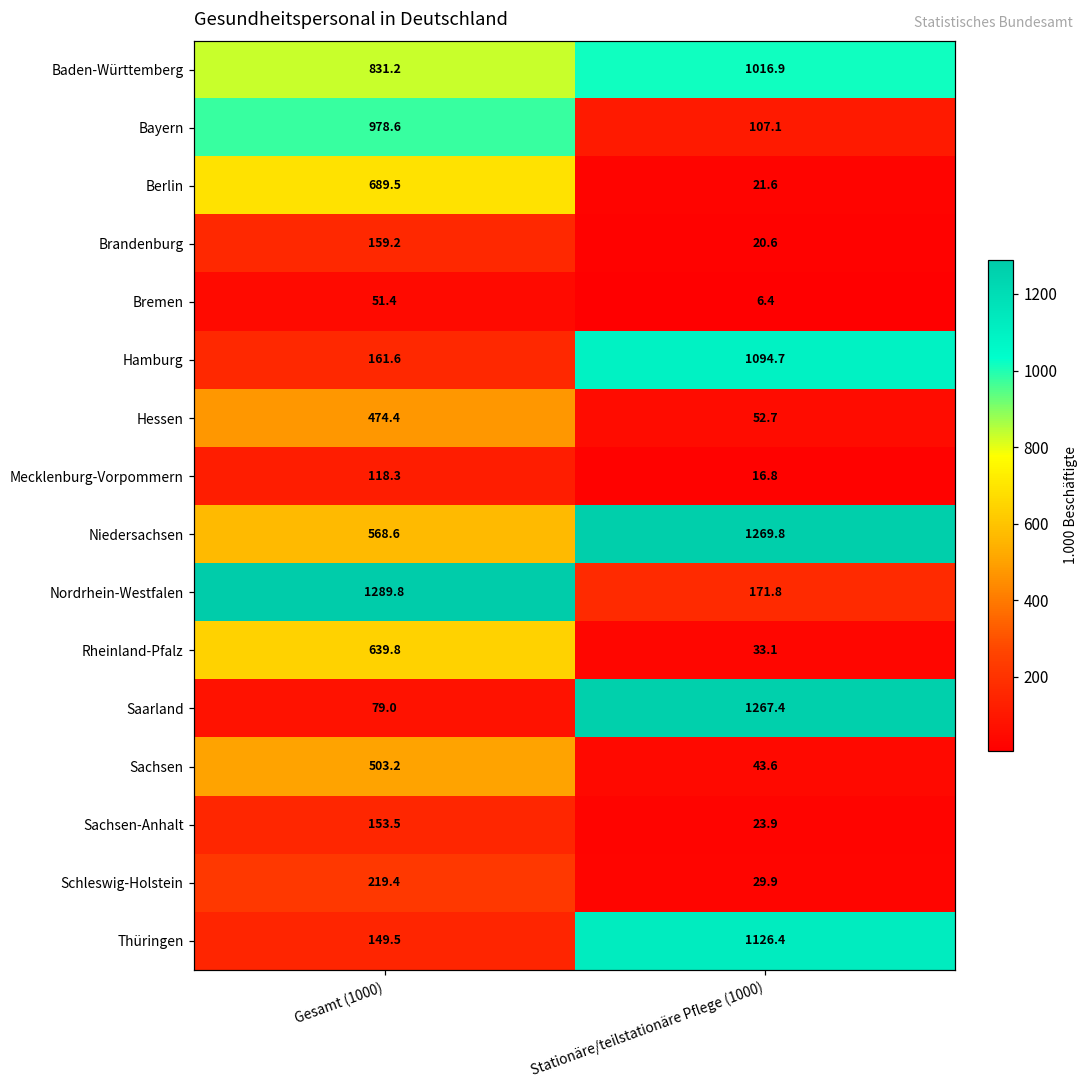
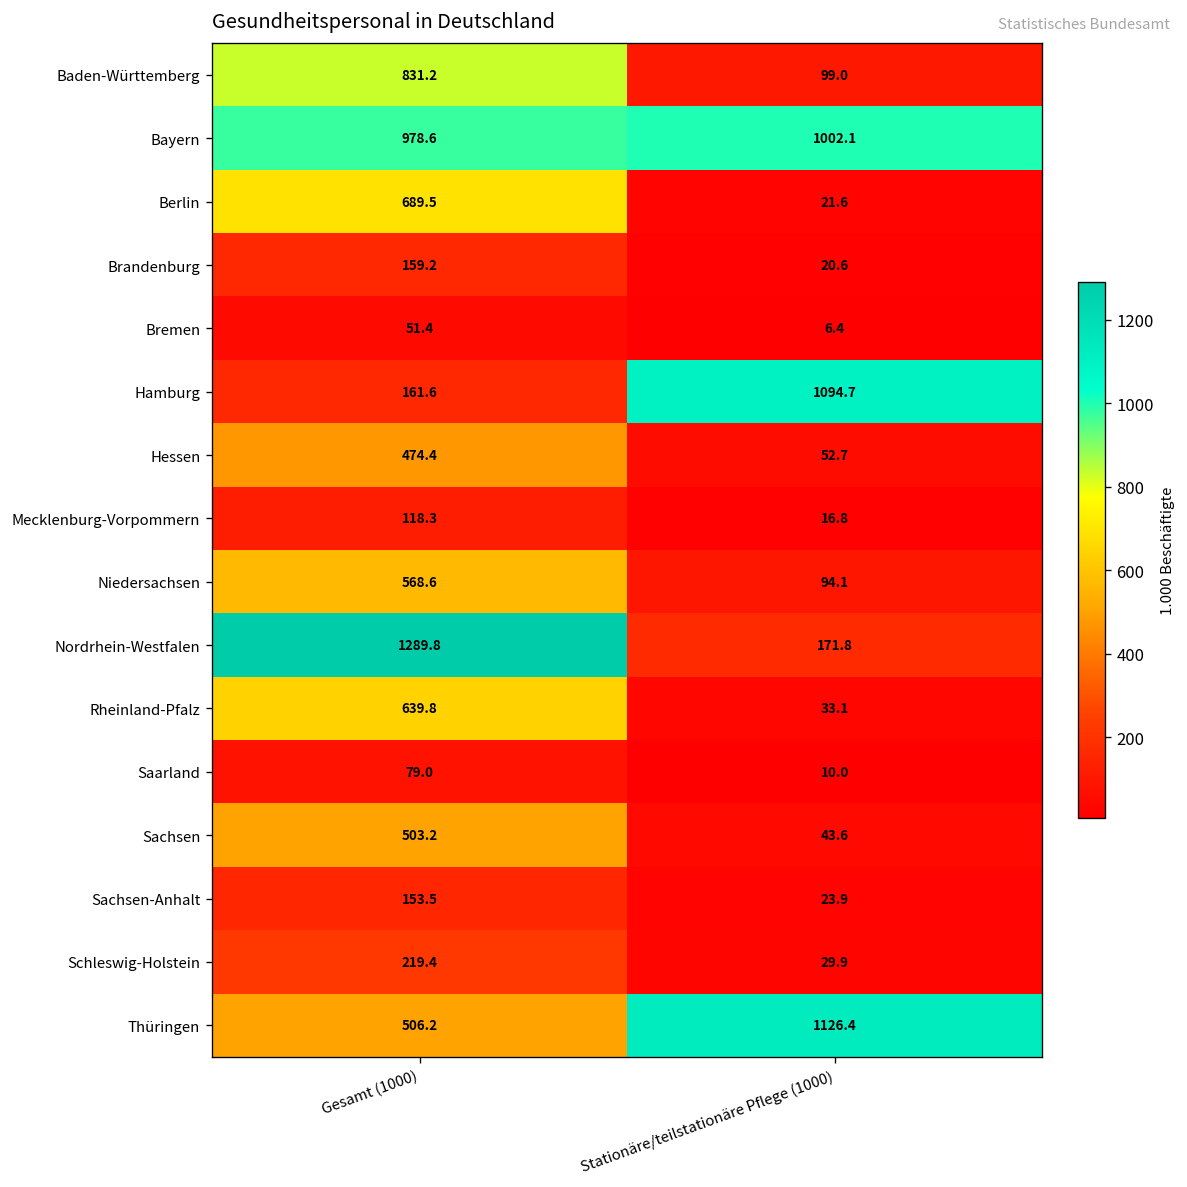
Baden-Württemberg, Stationäre/teilstationäre Pflege (1000): 1016.9 -> 99.0
Bayern, Stationäre/teilstationäre Pflege (1000): 107.1 -> 1002.1
Niedersachsen, Stationäre/teilstationäre Pflege (1000): 1269.8 -> 94.1
Saarland, Stationäre/teilstationäre Pflege (1000): 1267.4 -> 10.0
Thüringen, Gesamt (1000): 149.5 -> 506.2
